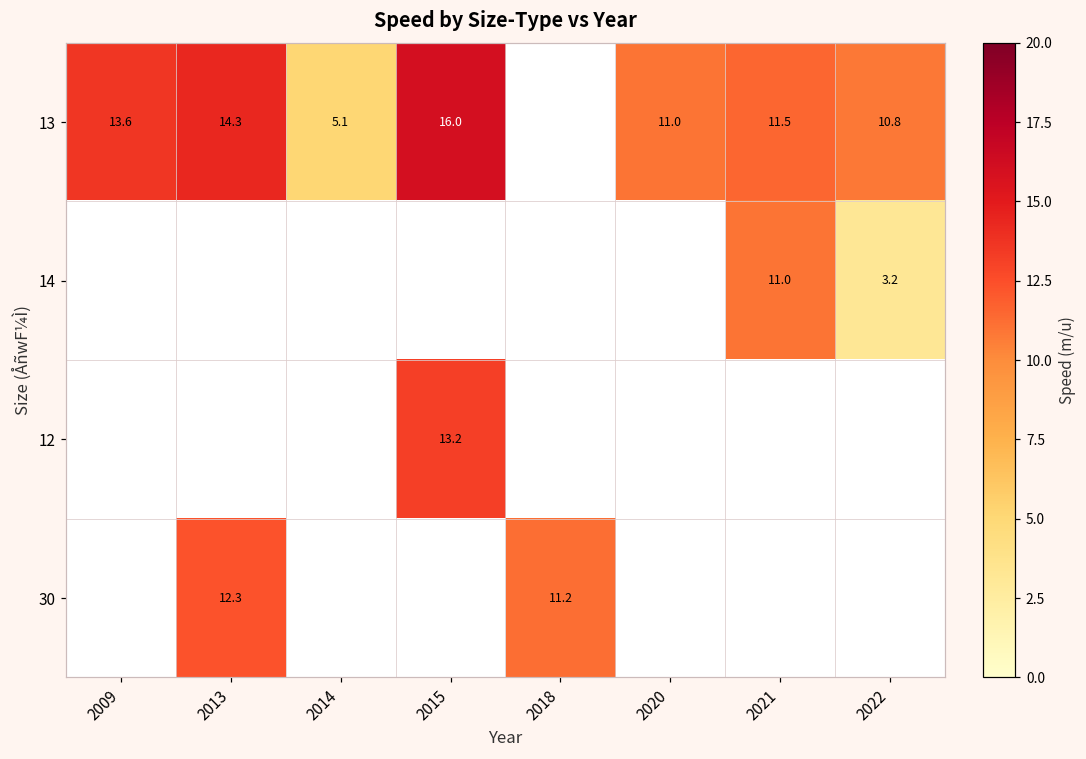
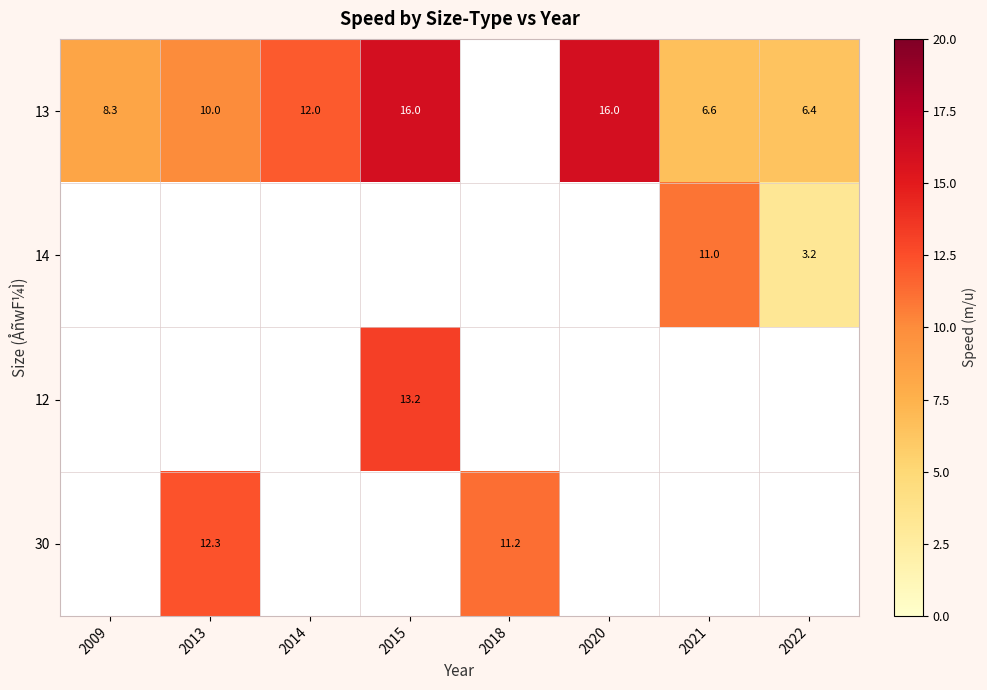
13, 2009: 13.6 -> 8.3
13, 2013: 14.3 -> 10.0
13, 2014: 5.1 -> 12.0
13, 2020: 11.0 -> 16.0
13, 2021: 11.5 -> 6.6
13, 2022: 10.8 -> 6.4
